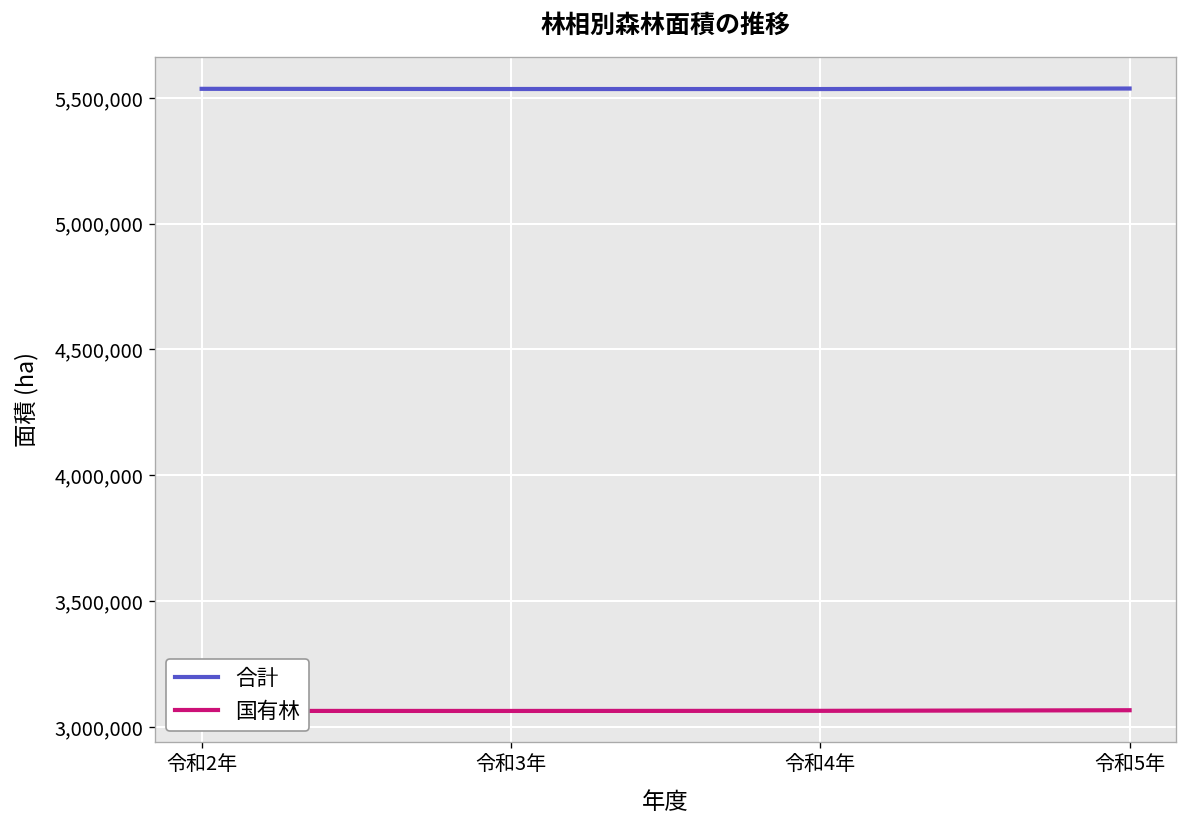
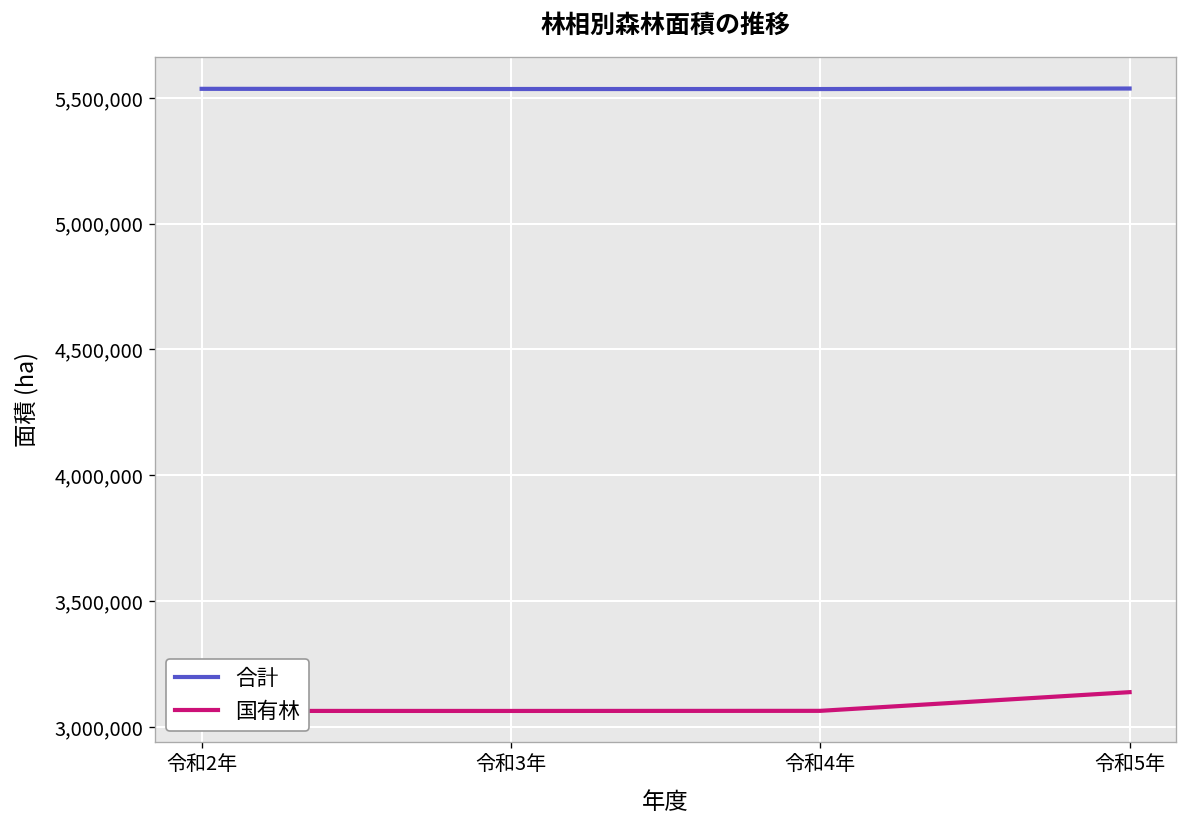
国有林, 令和5年: 3,070,000 -> 3,140,000
